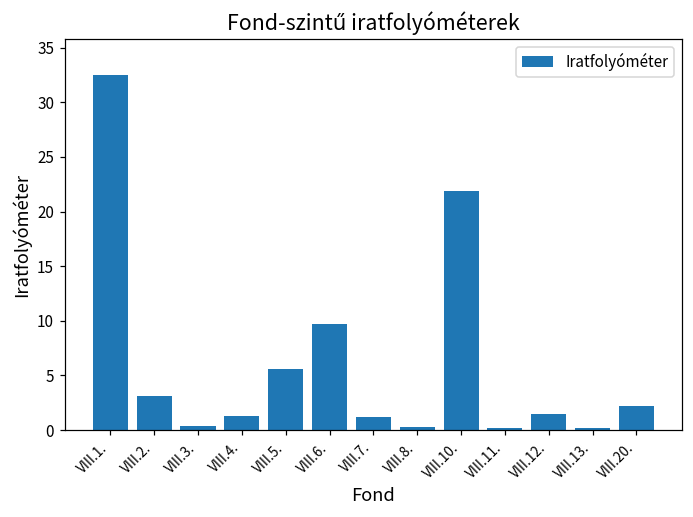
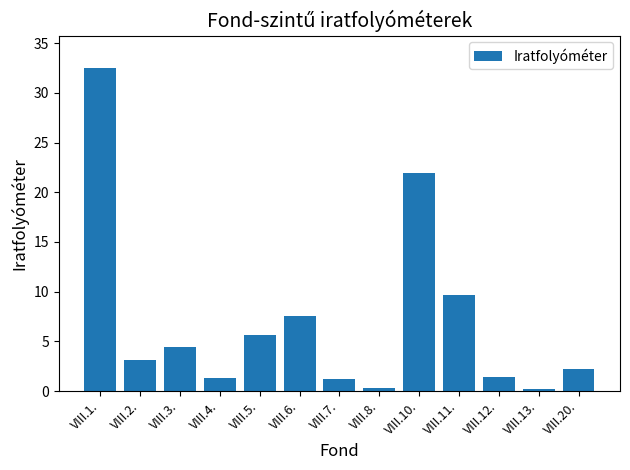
VIII.3.: 0 -> 4
VIII.6.: 10 -> 8
VIII.11.: 0 -> 10
